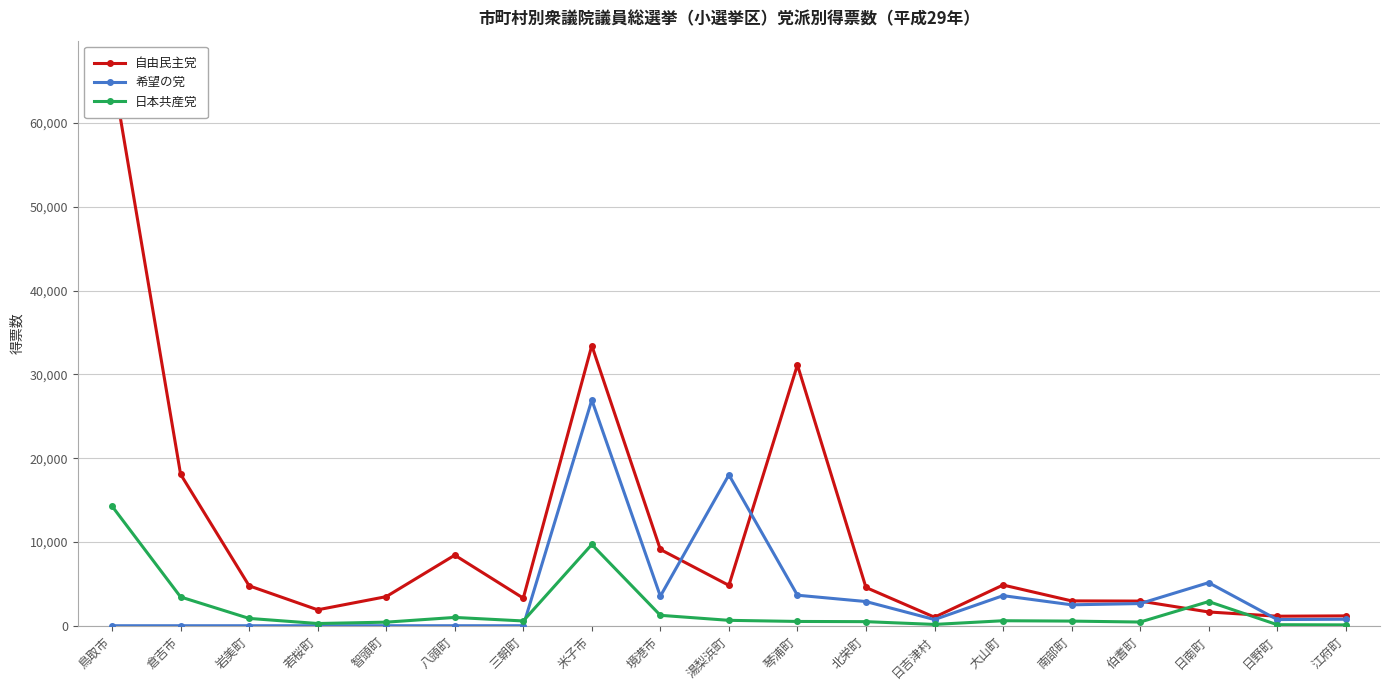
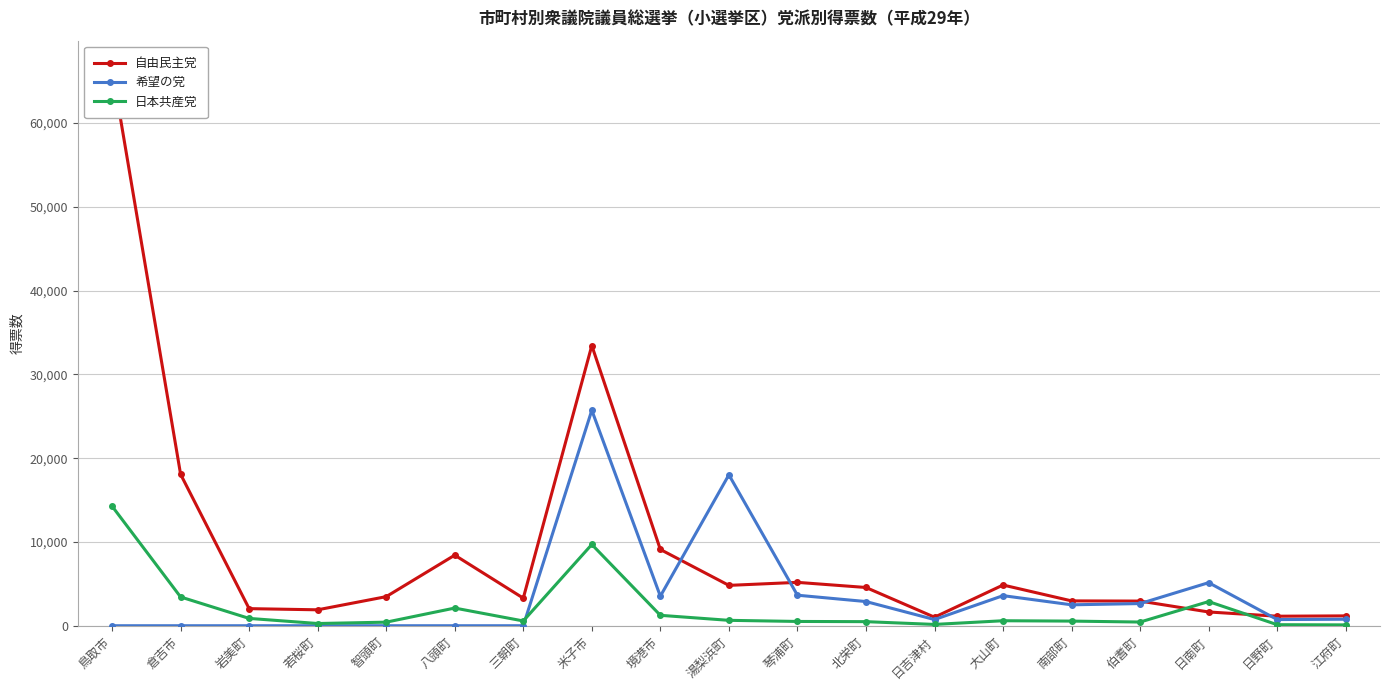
自由民主党, 岩美町: 5,000 -> 2,000
日本共産党, 八頭町: 1,000 -> 2,000
希望の党, 米子市: 27,000 -> 26,000
自由民主党, 琴浦町: 31,000 -> 5,000
